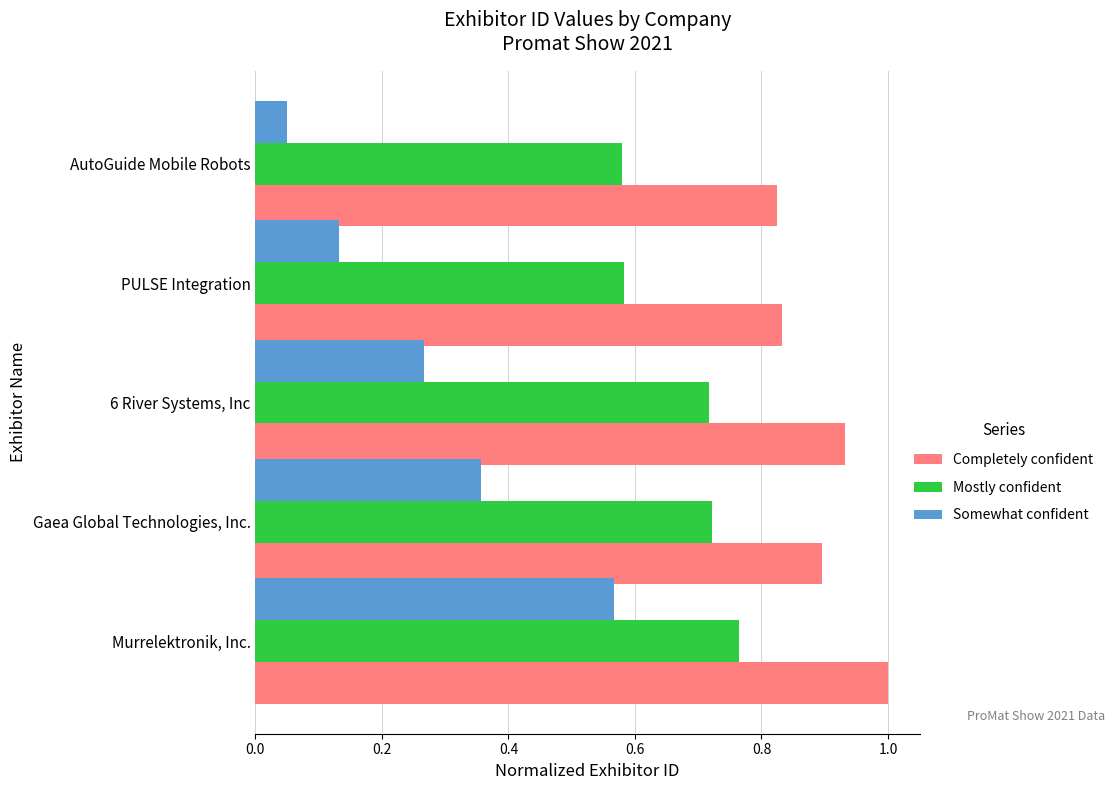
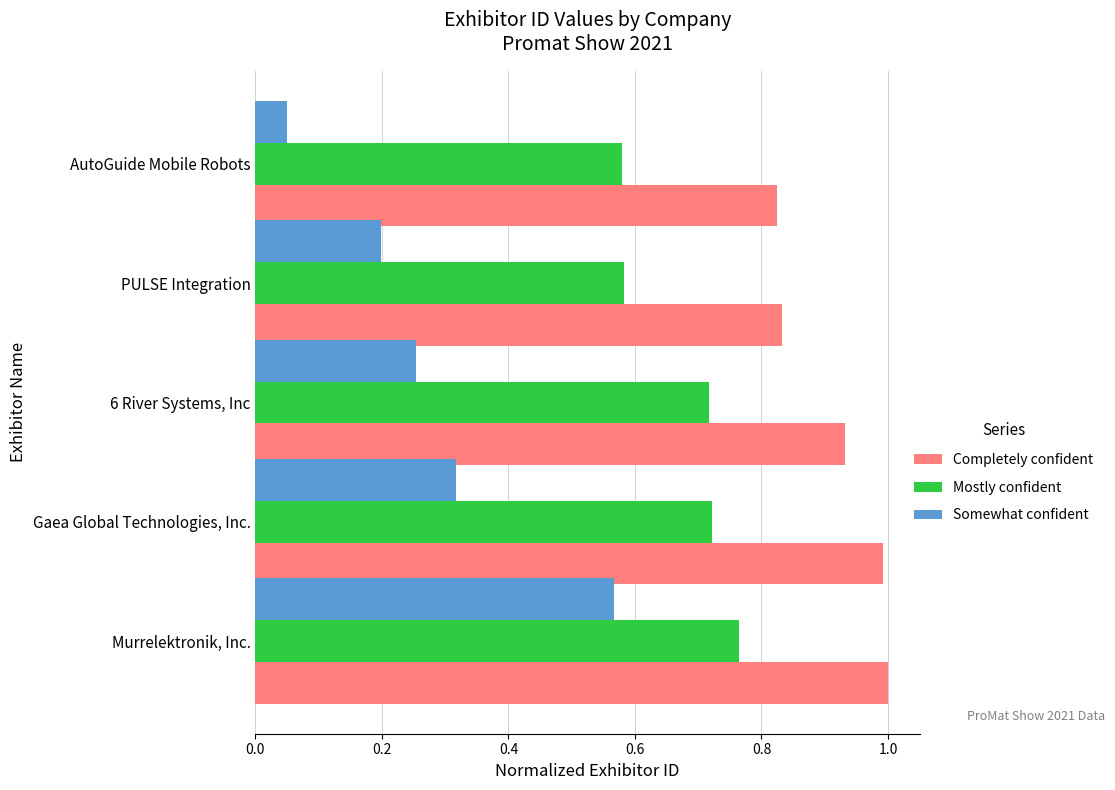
Somewhat confident, PULSE Integration: 0.13 -> 0.20
Somewhat confident, 6 River Systems, Inc: 0.27 -> 0.25
Somewhat confident, Gaea Global Technologies, Inc.: 0.36 -> 0.32
Completely confident, Gaea Global Technologies, Inc.: 0.90 -> 0.99
